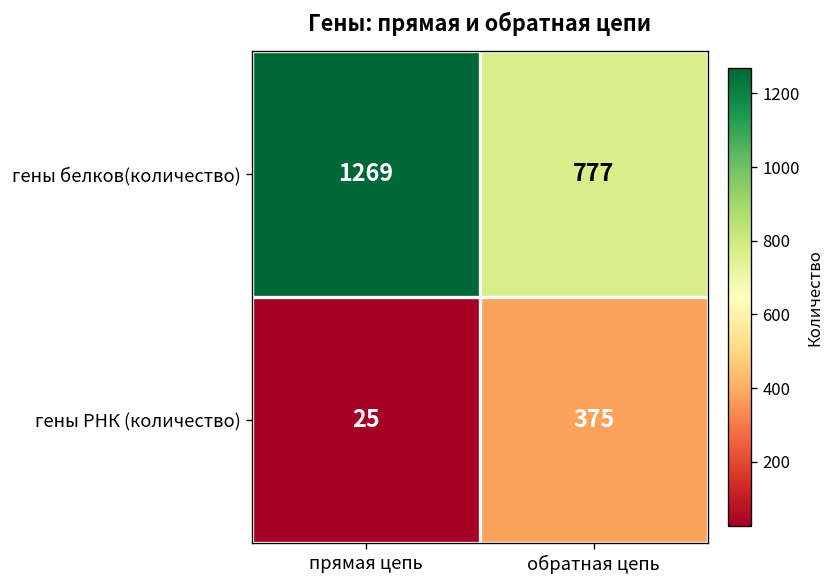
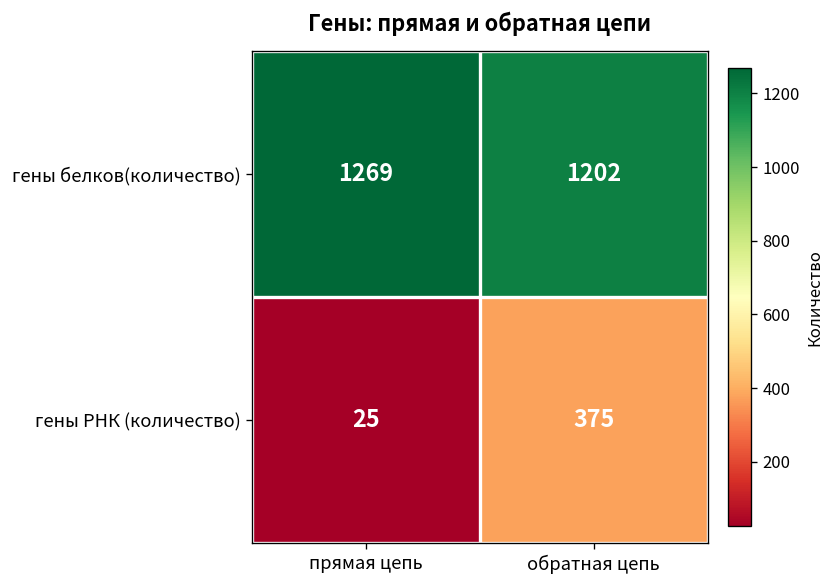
гены белков(количество), обратная цепь: 777 -> 1202
